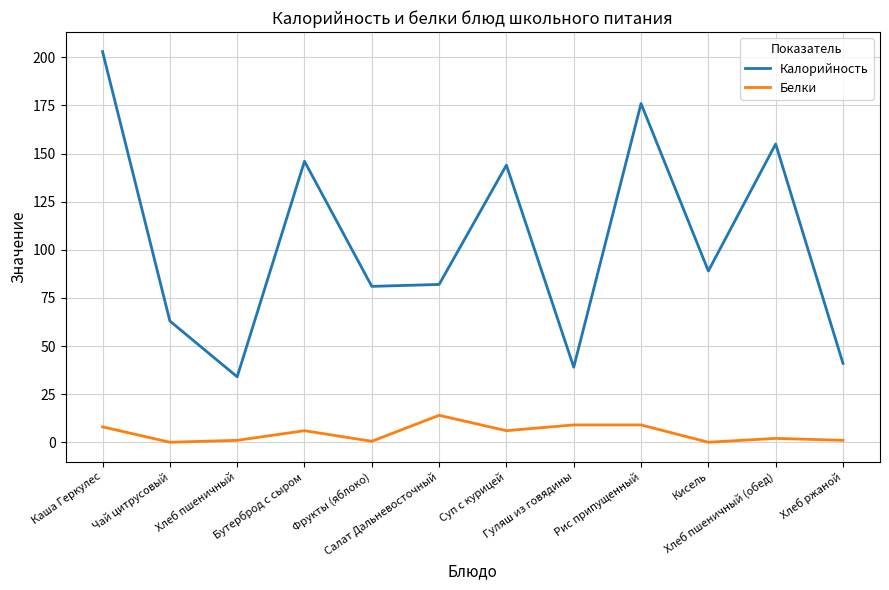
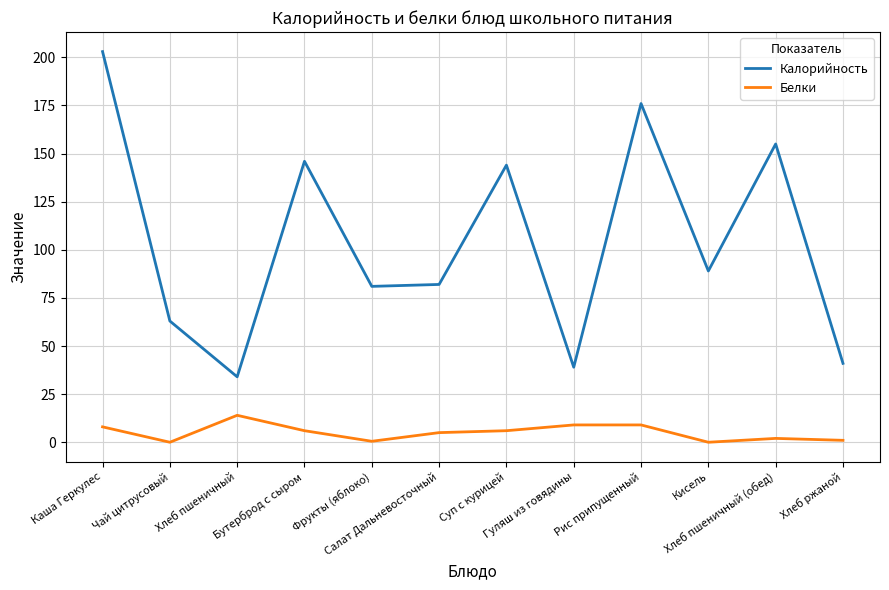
Белки, Хлеб пшеничный: 1 -> 14
Белки, Салат Дальневосточный: 14 -> 5
